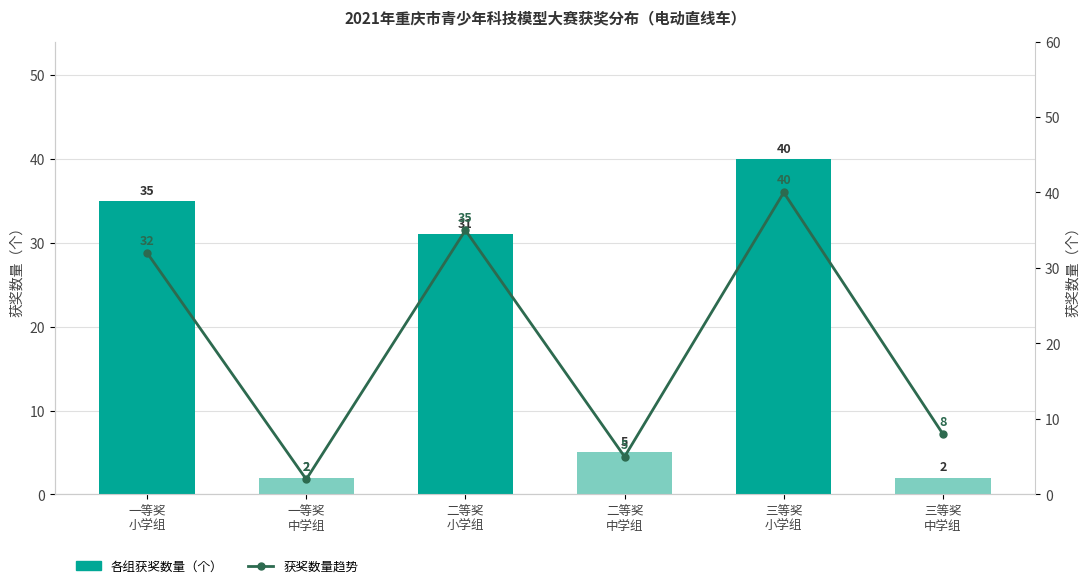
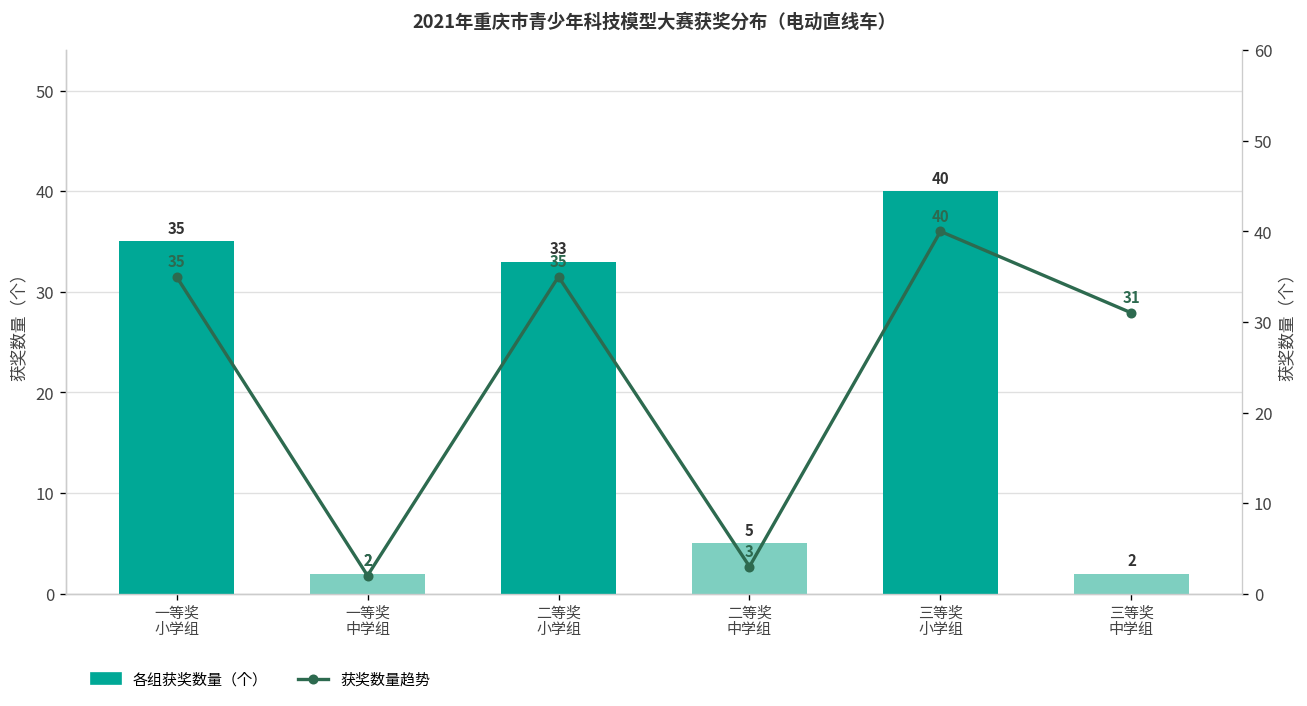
各组获奖数量（个）, 二等奖 小学组: 31 -> 33
获奖数量趋势, 一等奖 小学组: 32 -> 35
获奖数量趋势, 二等奖 中学组: 5 -> 3
获奖数量趋势, 三等奖 中学组: 8 -> 31
